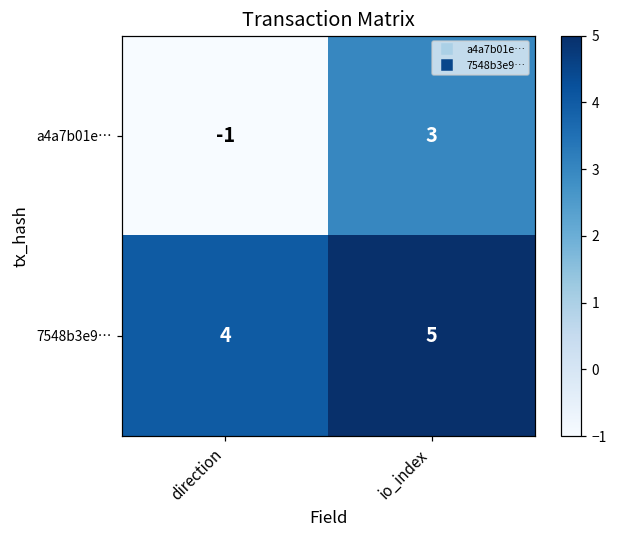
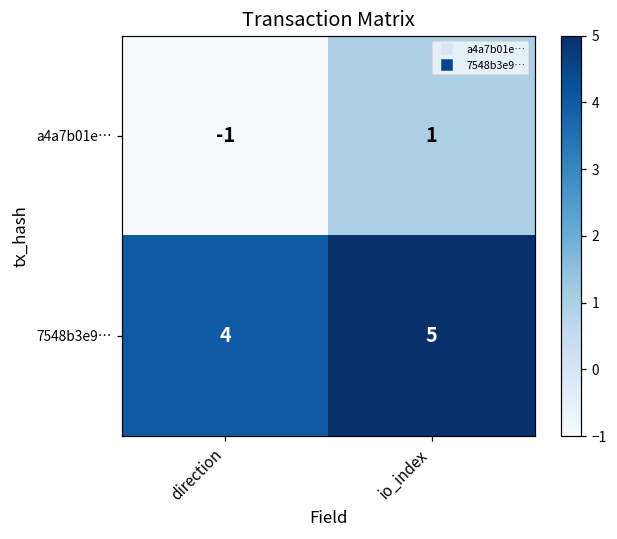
a4a7b01e…, io_index: 3 -> 1
